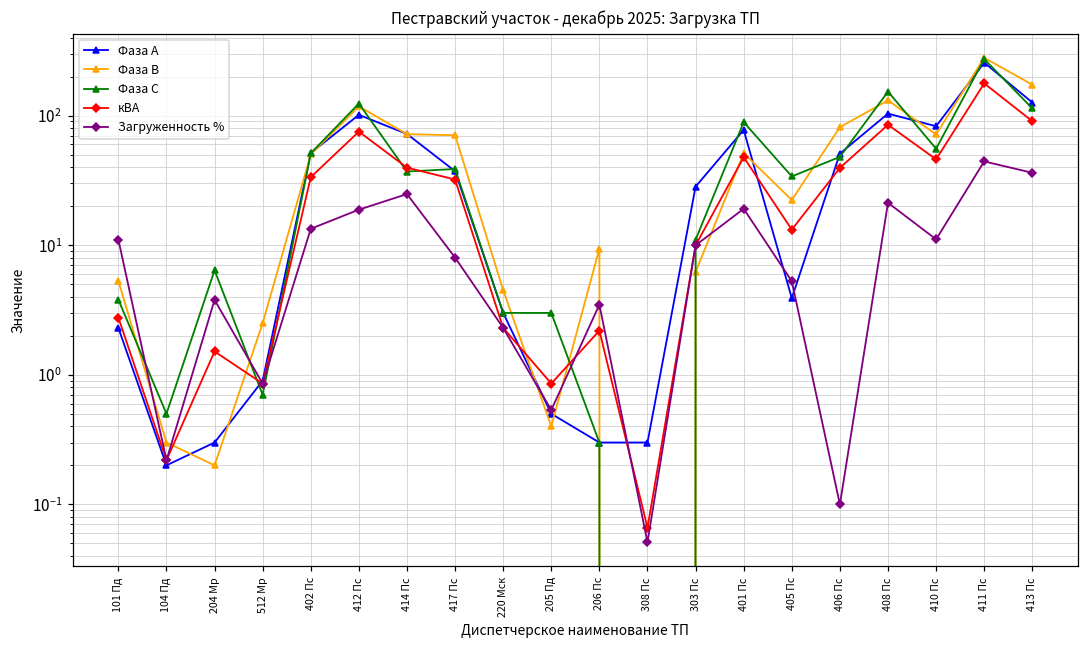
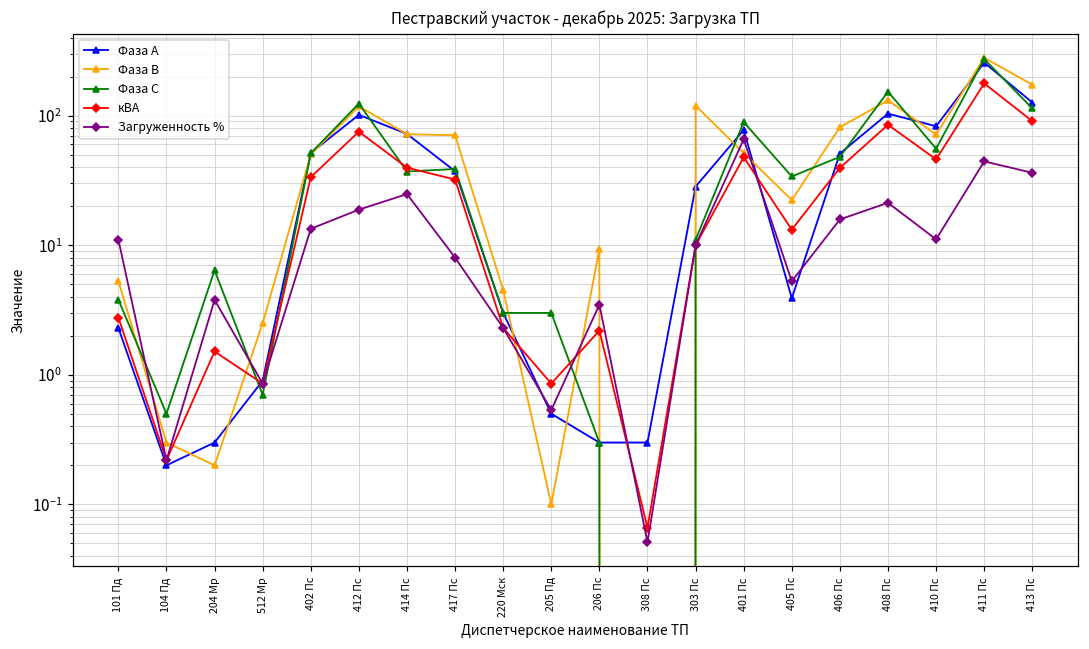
Фаза В, 205 Пд: 0.4 -> 0.1
Фаза В, 303 Пс: 6 -> 120
Загруженность %, 401 Пс: 19 -> 70
Загруженность %, 406 Пс: 0.1 -> 16
